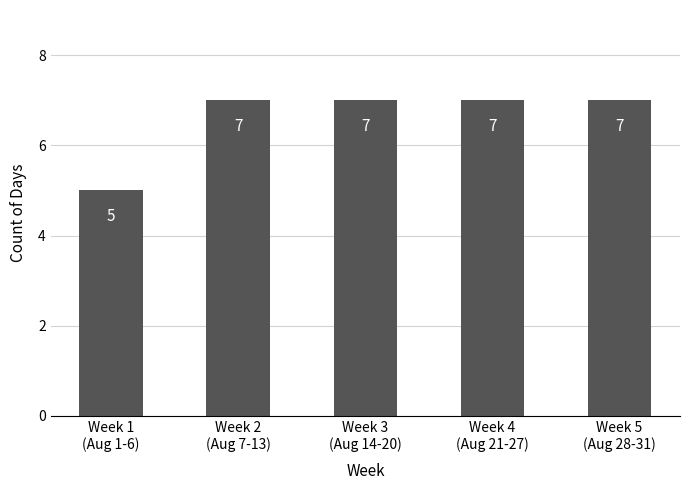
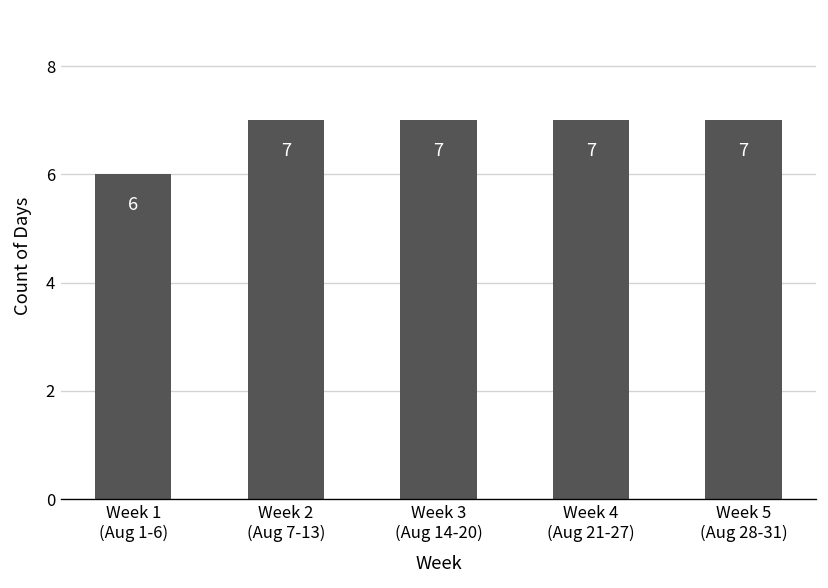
Week 1 (Aug 1-6): 5 -> 6
